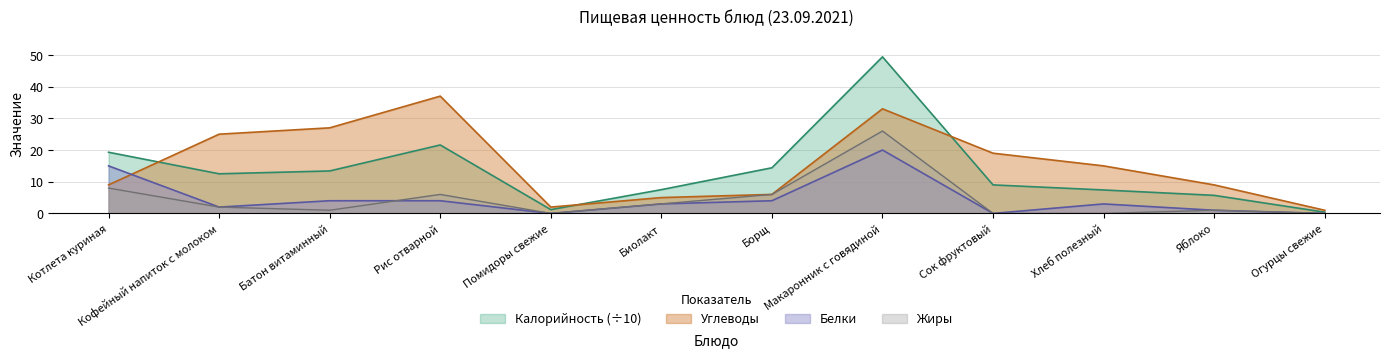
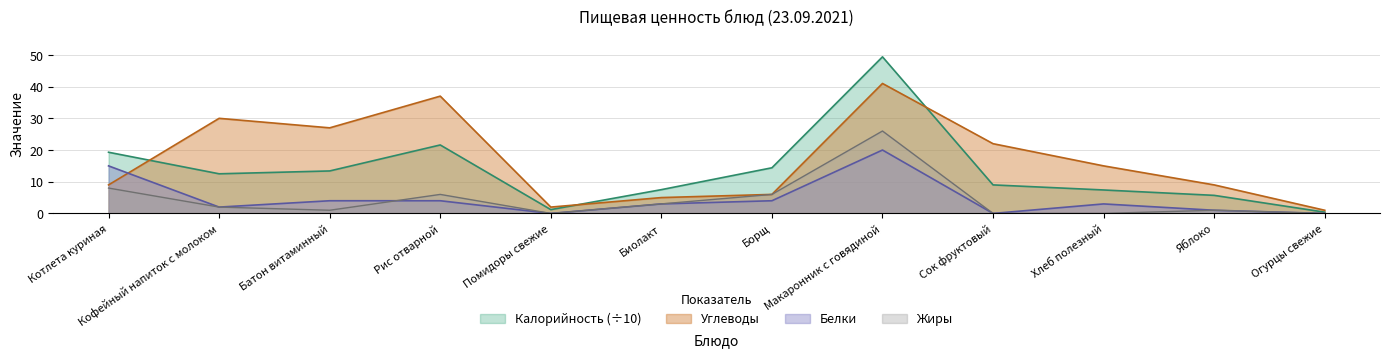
Углеводы, Кофейный напиток с молоком: 25 -> 30
Углеводы, Макаронник с говядиной: 33 -> 41
Углеводы, Сок фруктовый: 19 -> 22
